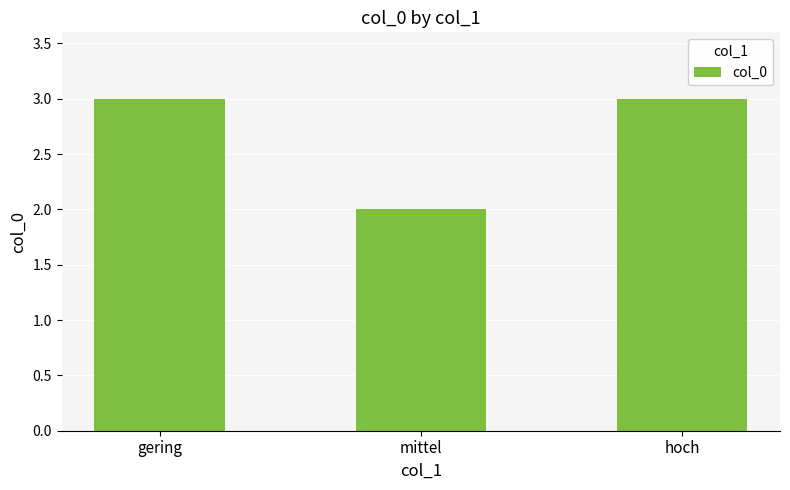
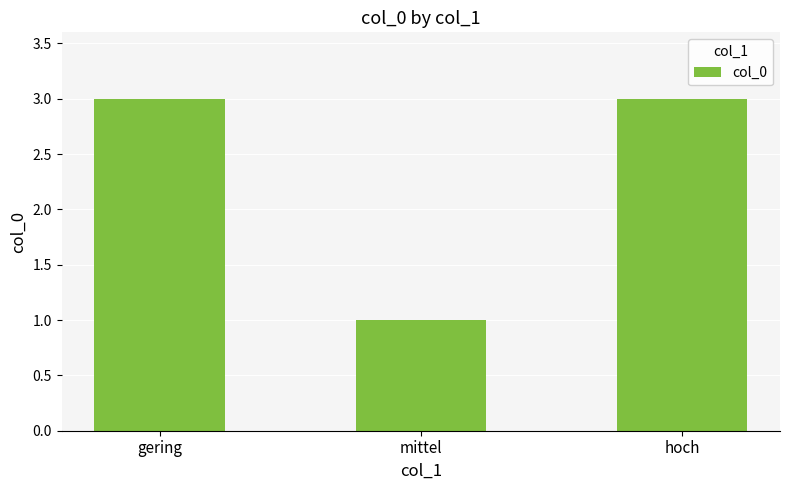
mittel: 2 -> 1
